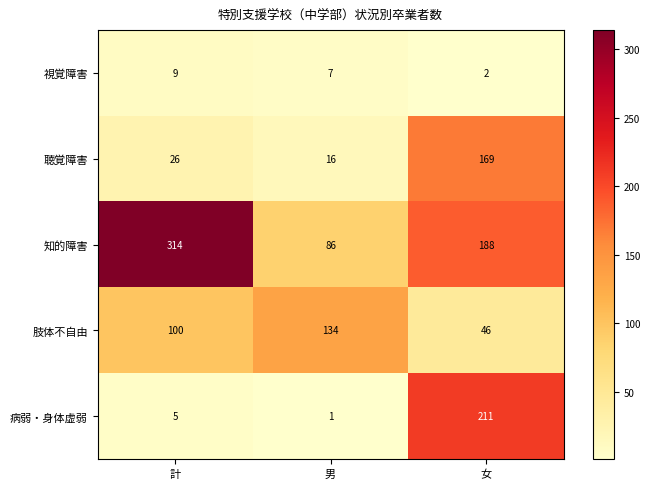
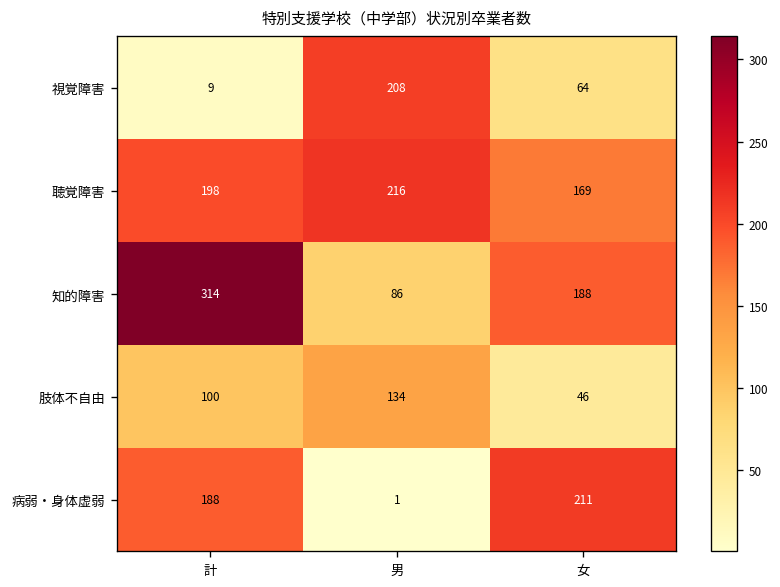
視覚障害, 男: 7 -> 208
視覚障害, 女: 2 -> 64
聴覚障害, 計: 26 -> 198
聴覚障害, 男: 16 -> 216
病弱・身体虚弱, 計: 5 -> 188
